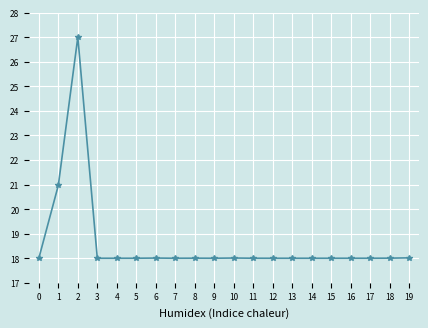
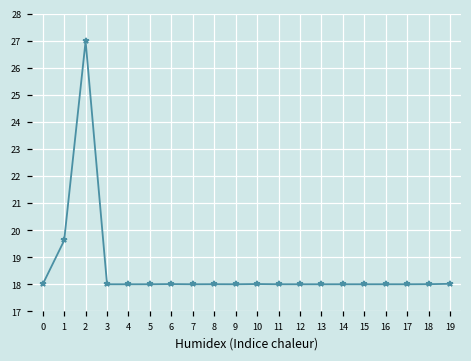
1: 21.0 -> 19.6
